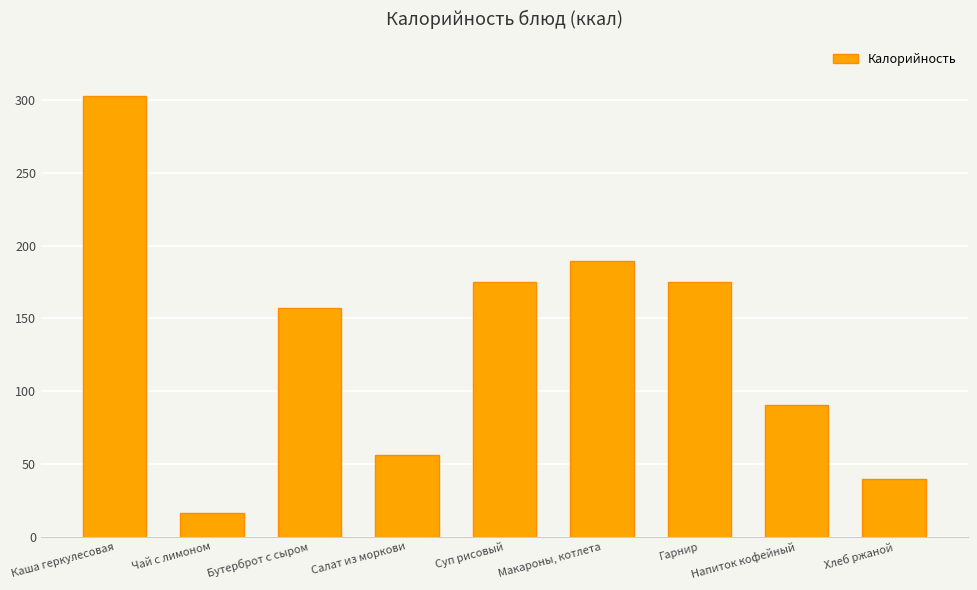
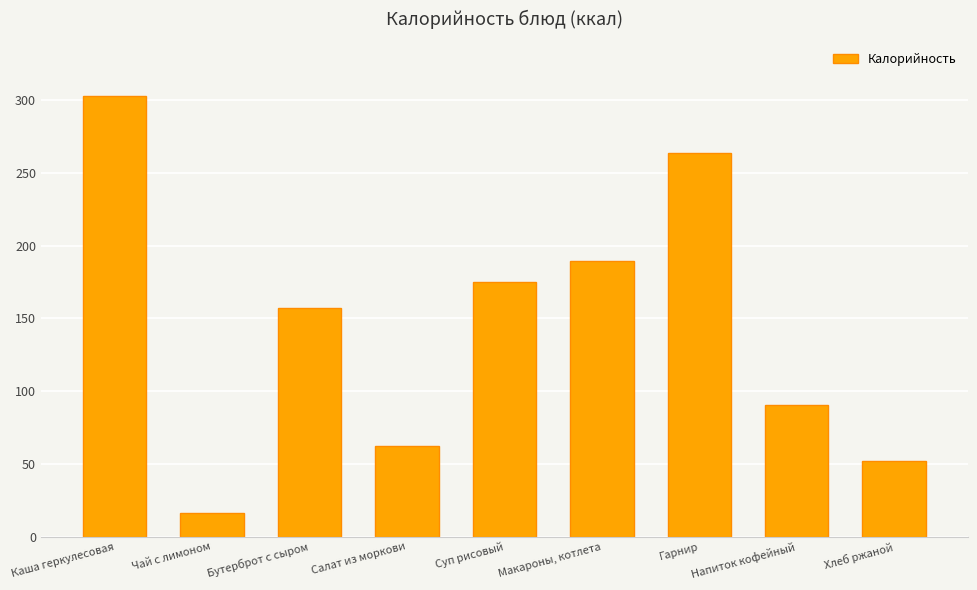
Салат из моркови: 56 -> 63
Гарнир: 175 -> 264
Хлеб ржаной: 40 -> 52
